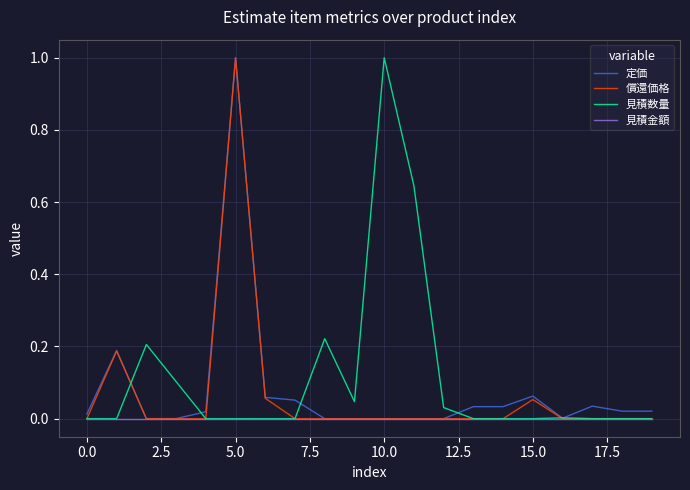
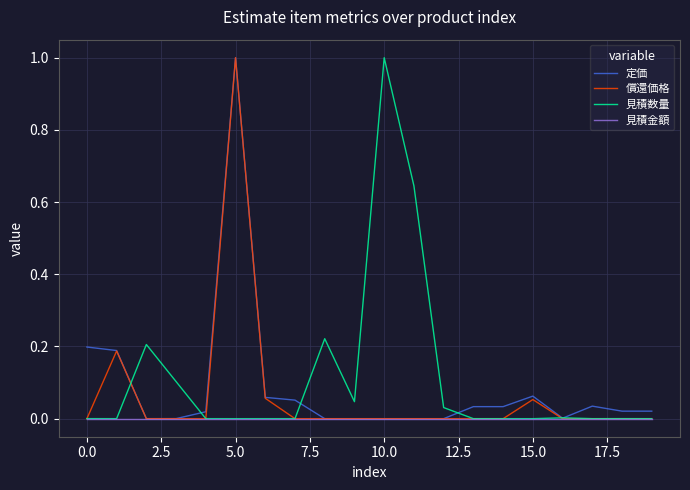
定価, 0.0: 0.01 -> 0.20
